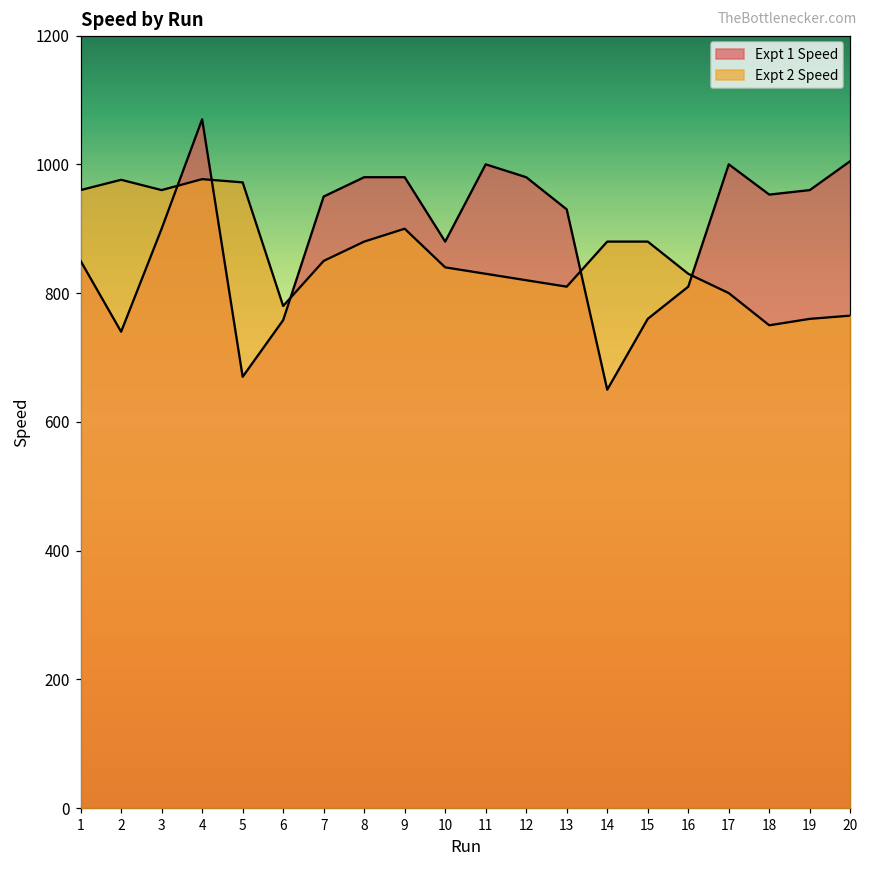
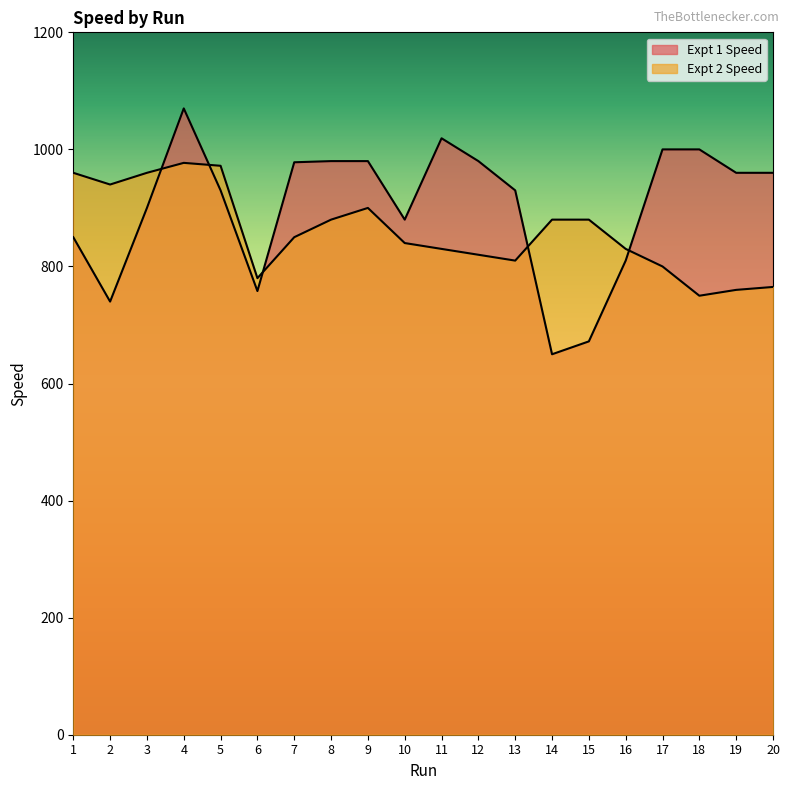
Expt 2 Speed, 2: 980 -> 940
Expt 1 Speed, 5: 670 -> 930
Expt 1 Speed, 7: 950 -> 980
Expt 1 Speed, 11: 1000 -> 1020
Expt 1 Speed, 15: 760 -> 670
Expt 1 Speed, 18: 950 -> 1000
Expt 1 Speed, 20: 1010 -> 960
